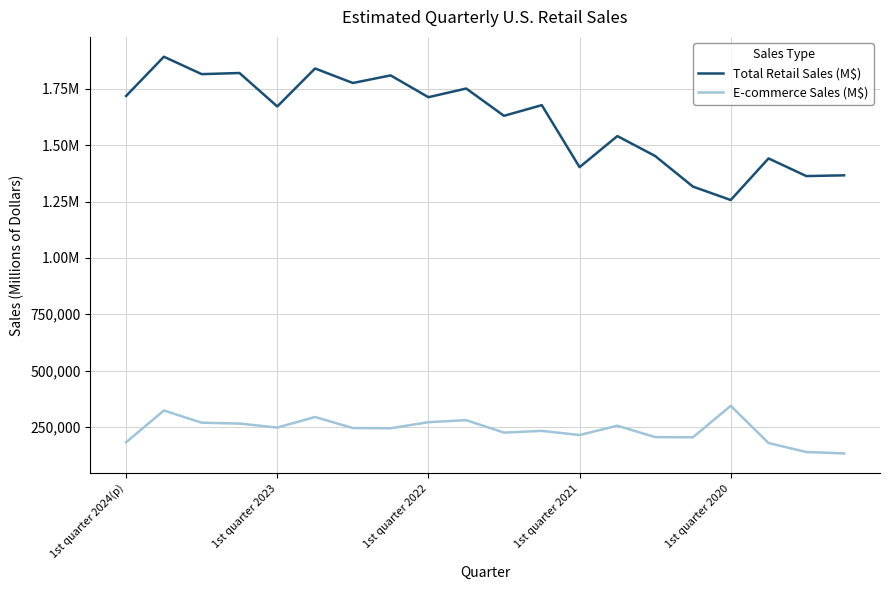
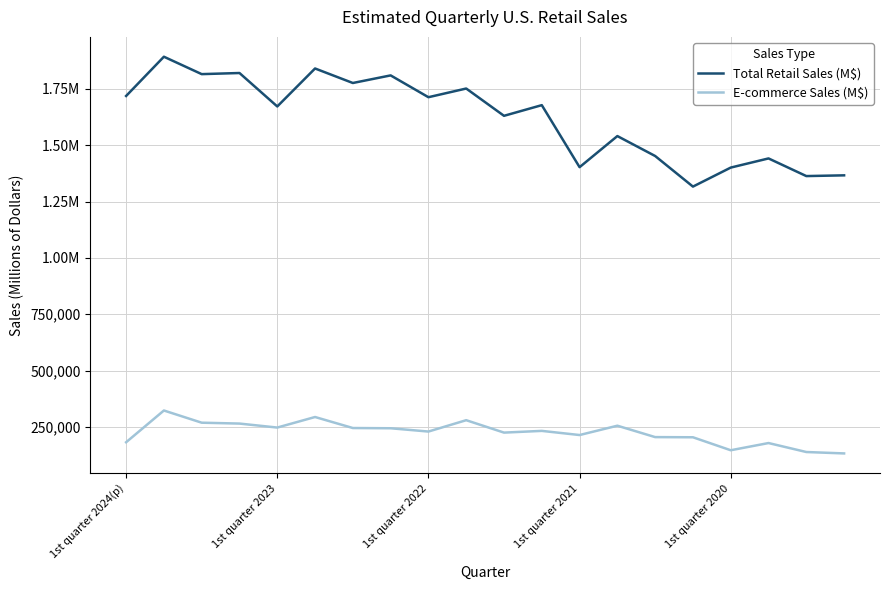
E-commerce Sales (M$), 1st quarter 2022: 270,000 -> 230,000
Total Retail Sales (M$), 1st quarter 2020: 1,260,000 -> 1,400,000
E-commerce Sales (M$), 1st quarter 2020: 340,000 -> 150,000
